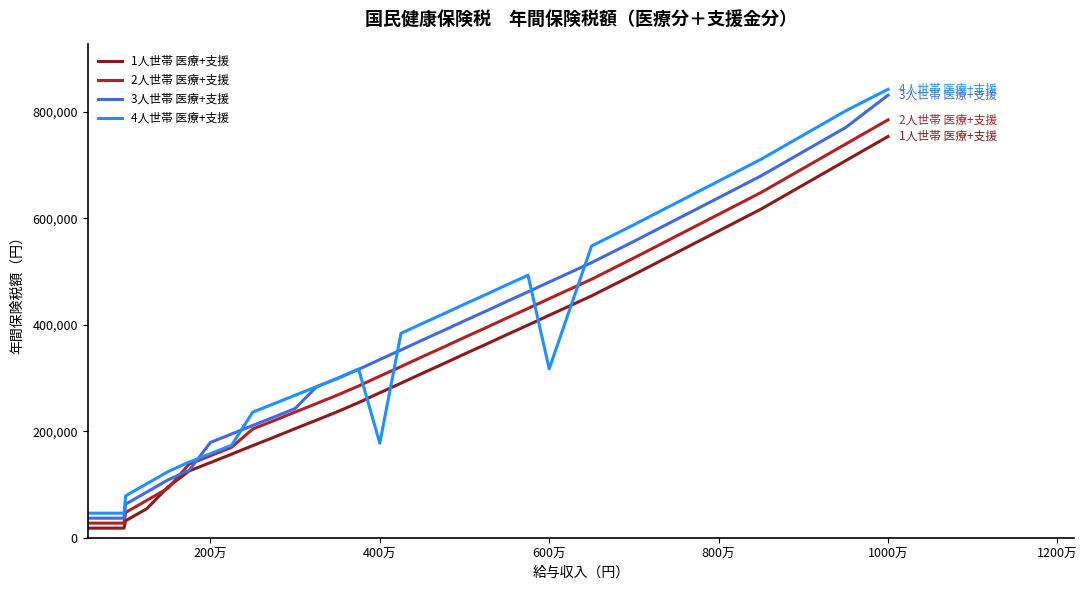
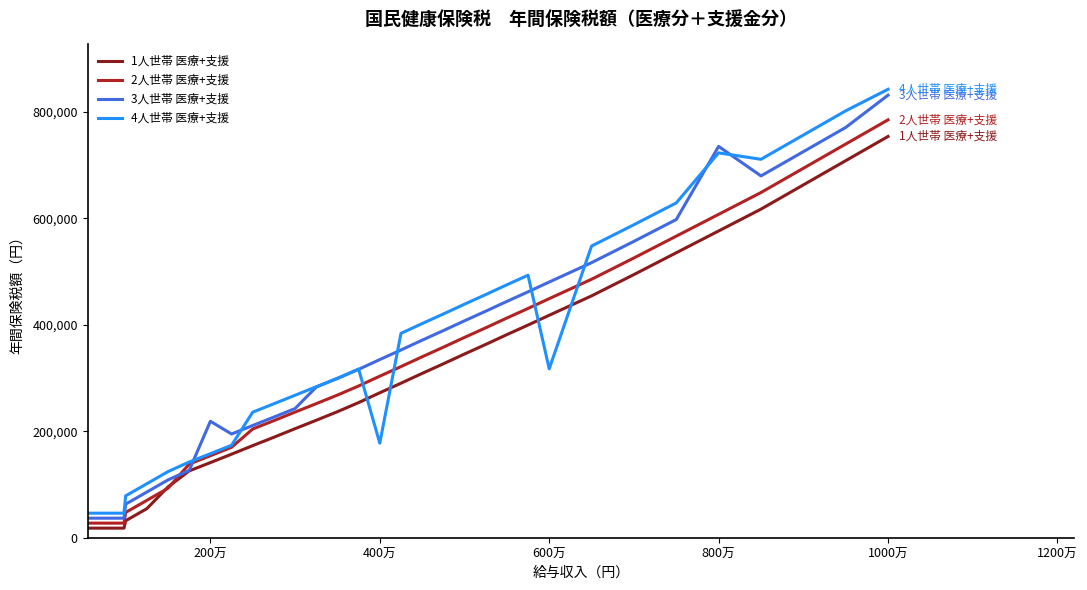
3人世帯 医療+支援, 200万: 180,000 -> 220,000
3人世帯 医療+支援, 800万: 640,000 -> 730,000
4人世帯 医療+支援, 800万: 670,000 -> 720,000
